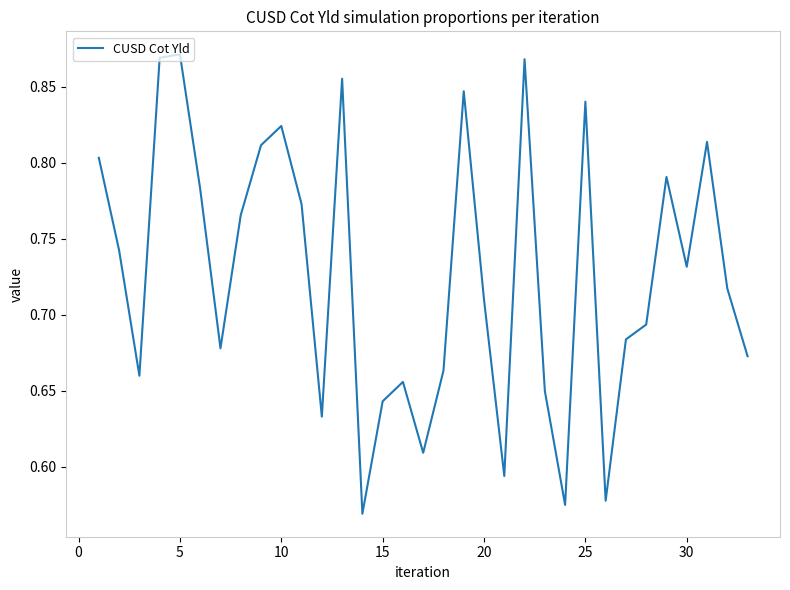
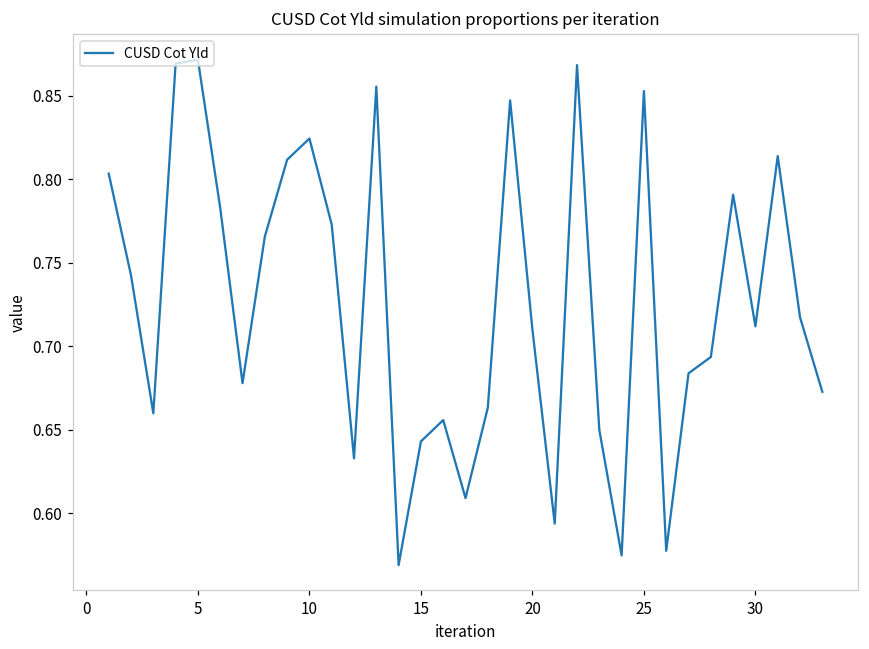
25: 0.840 -> 0.853
30: 0.732 -> 0.712
